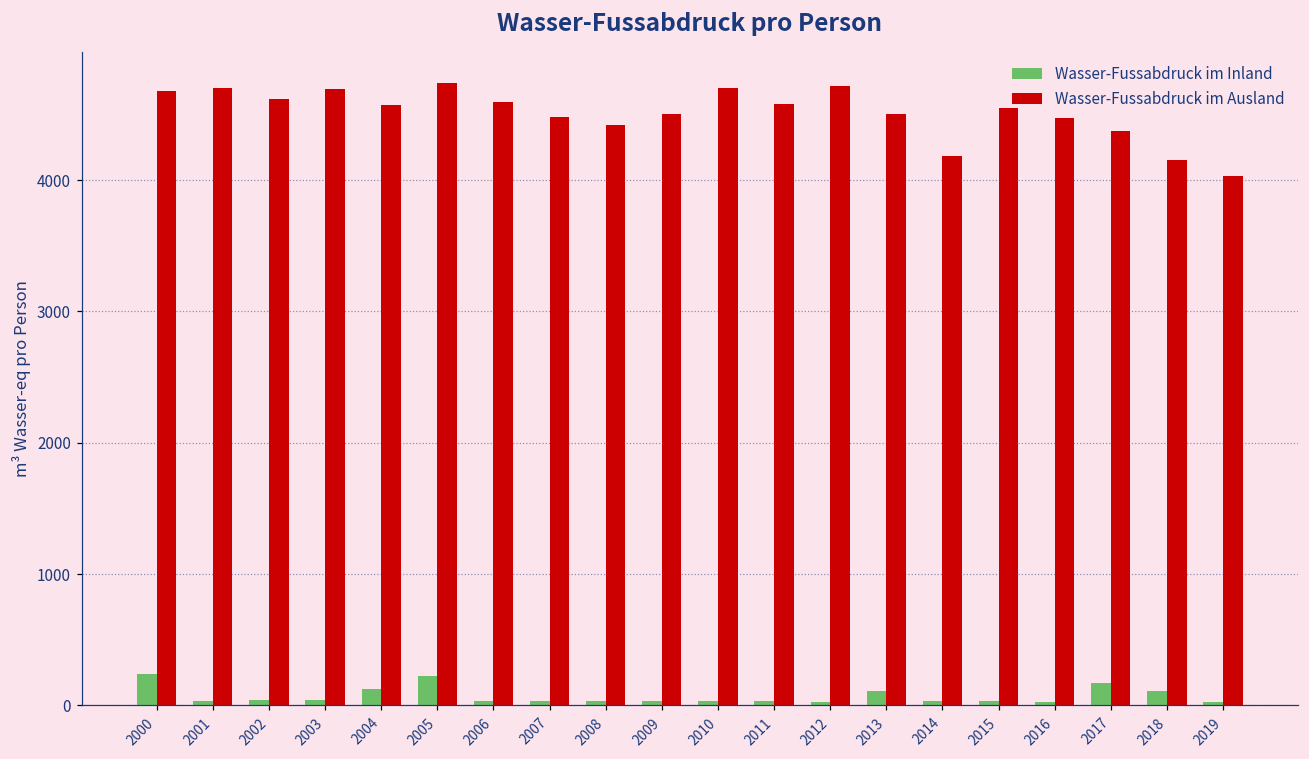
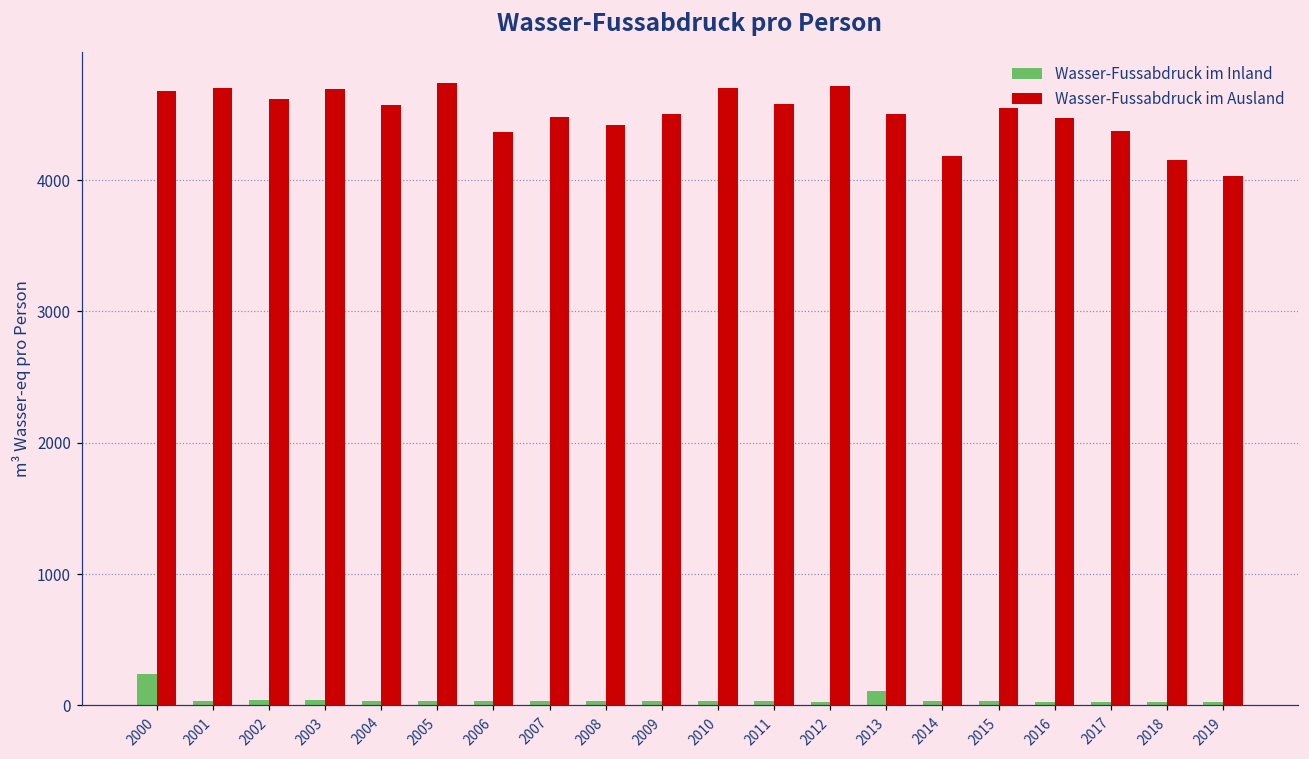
Wasser-Fussabdruck im Inland, 2004: 120 -> 40
Wasser-Fussabdruck im Inland, 2005: 220 -> 30
Wasser-Fussabdruck im Ausland, 2006: 4590 -> 4360
Wasser-Fussabdruck im Inland, 2017: 170 -> 30
Wasser-Fussabdruck im Inland, 2018: 110 -> 30
